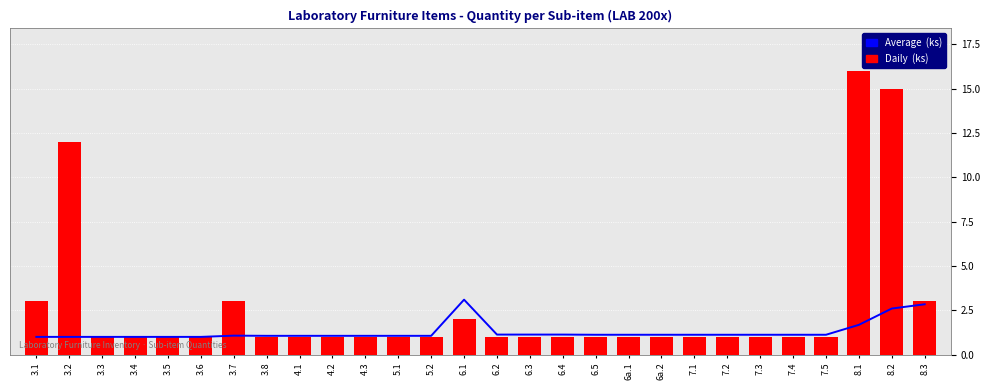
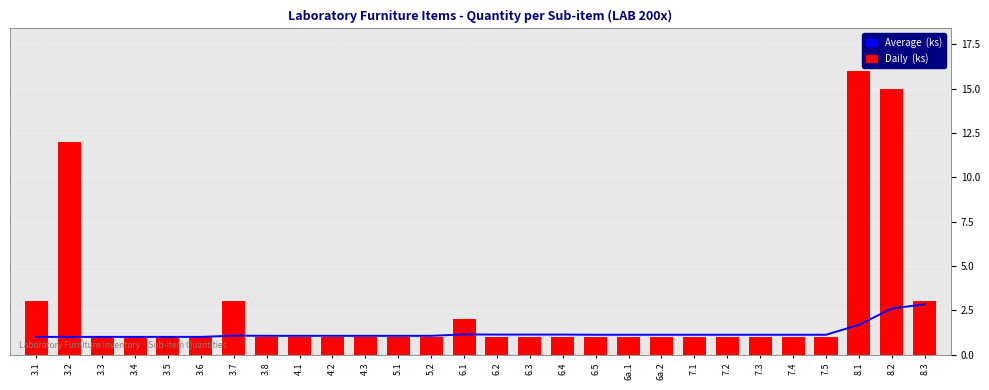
Average (ks), 6.1: 3.1 -> 1.1
